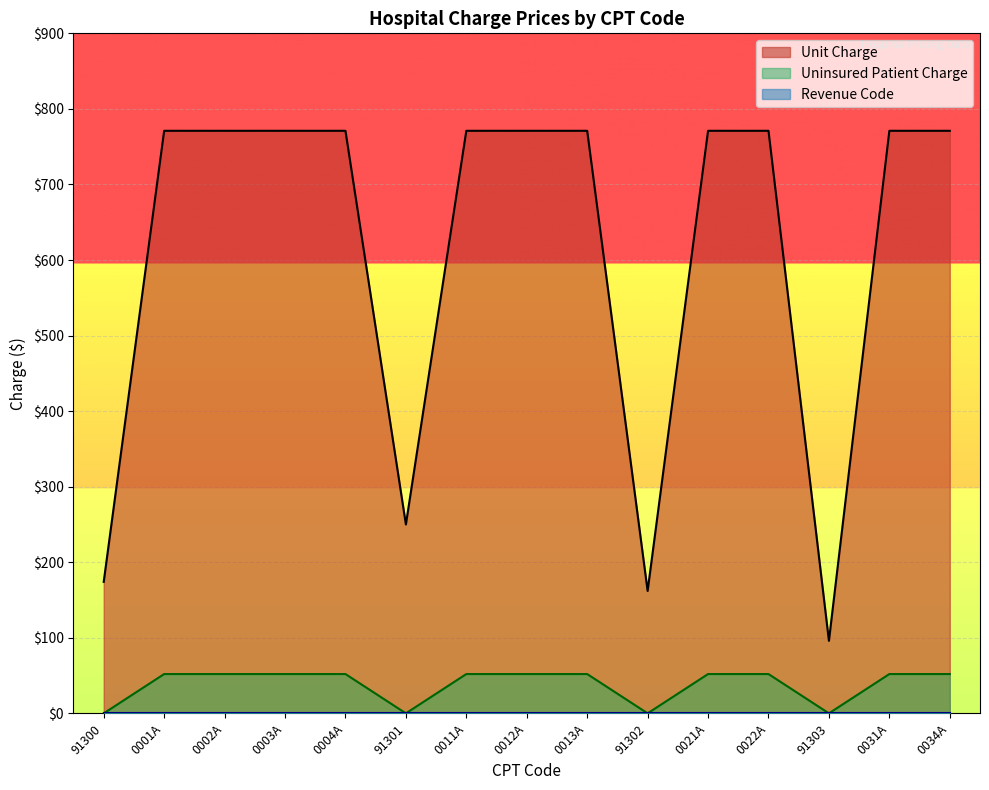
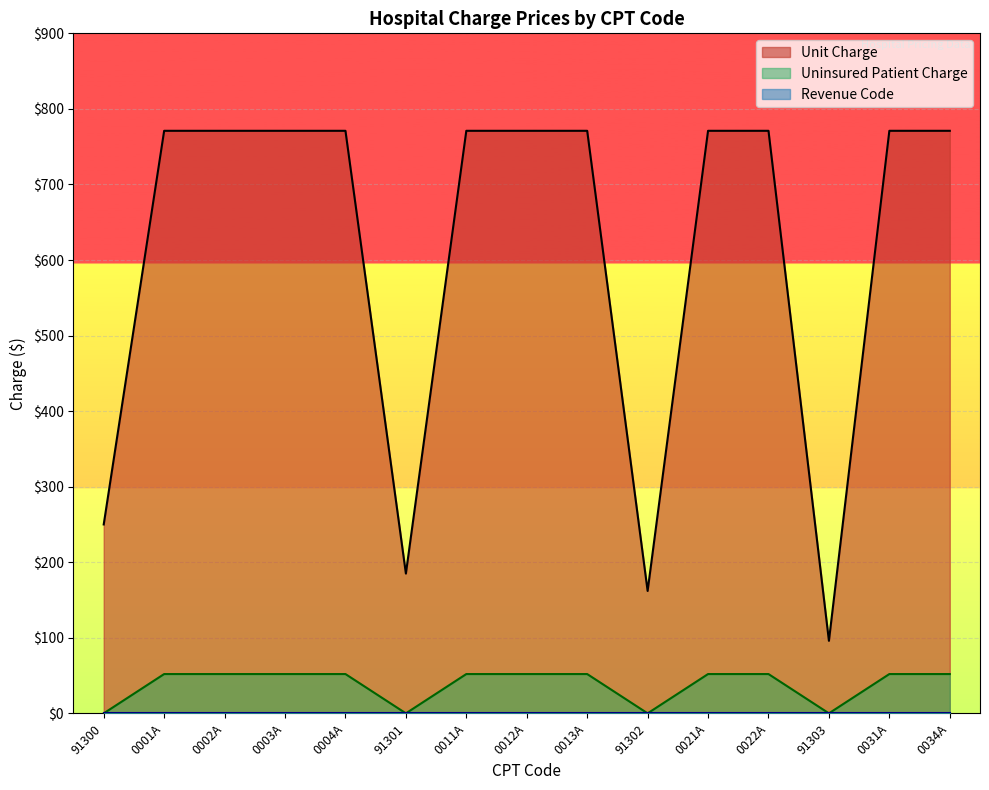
Unit Charge, 91300: $170 -> $250
Unit Charge, 91301: $250 -> $190
